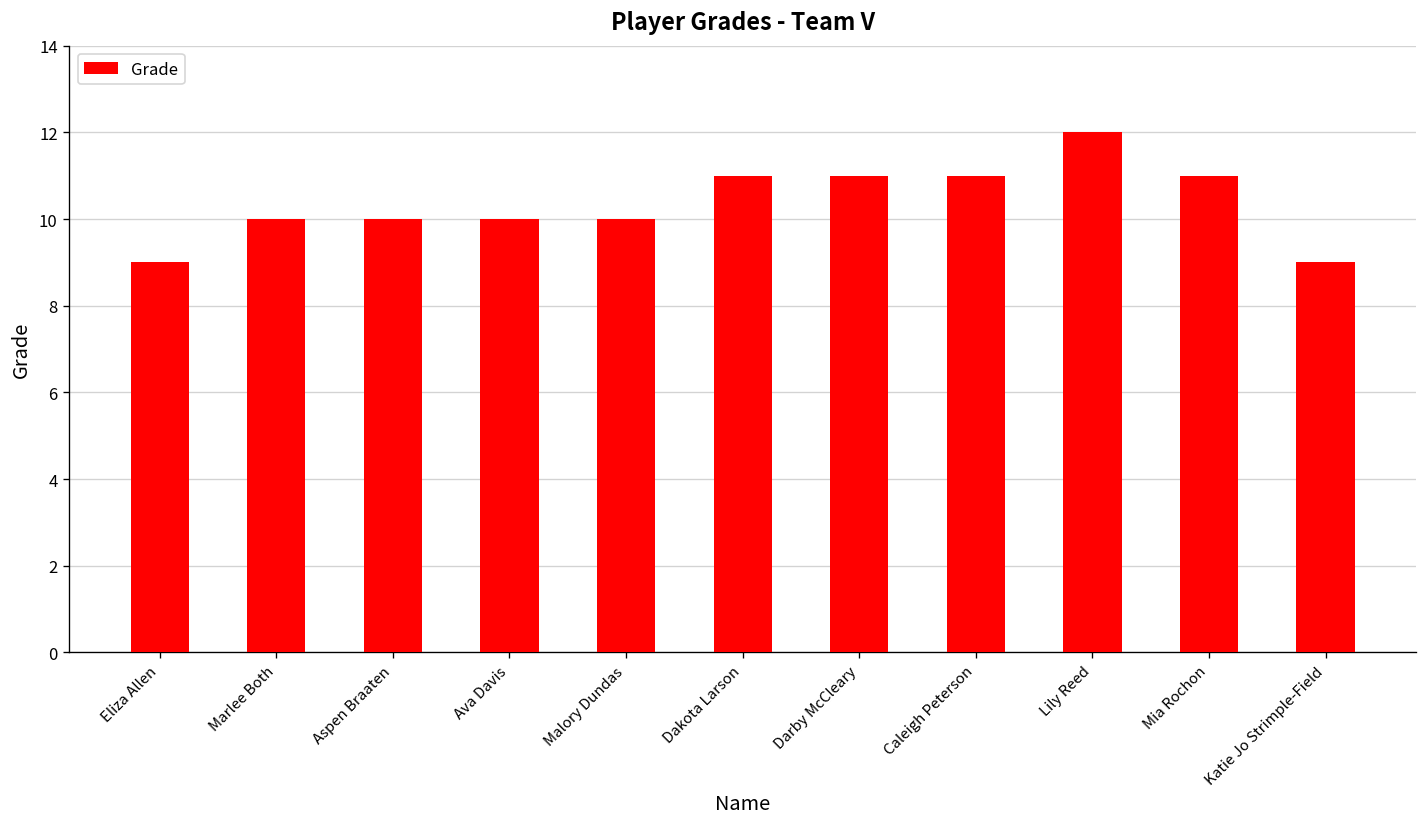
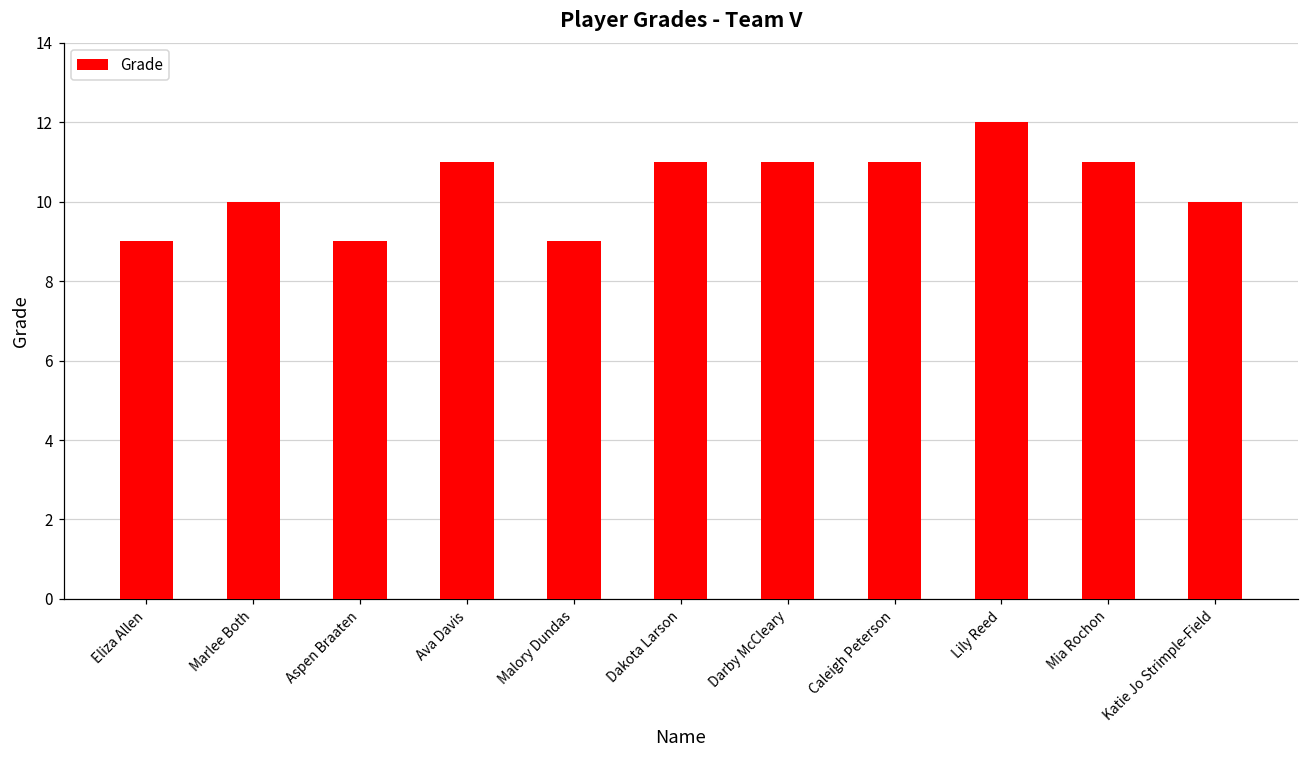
Aspen Braaten: 10 -> 9
Ava Davis: 10 -> 11
Malory Dundas: 10 -> 9
Katie Jo Strimple-Field: 9 -> 10
